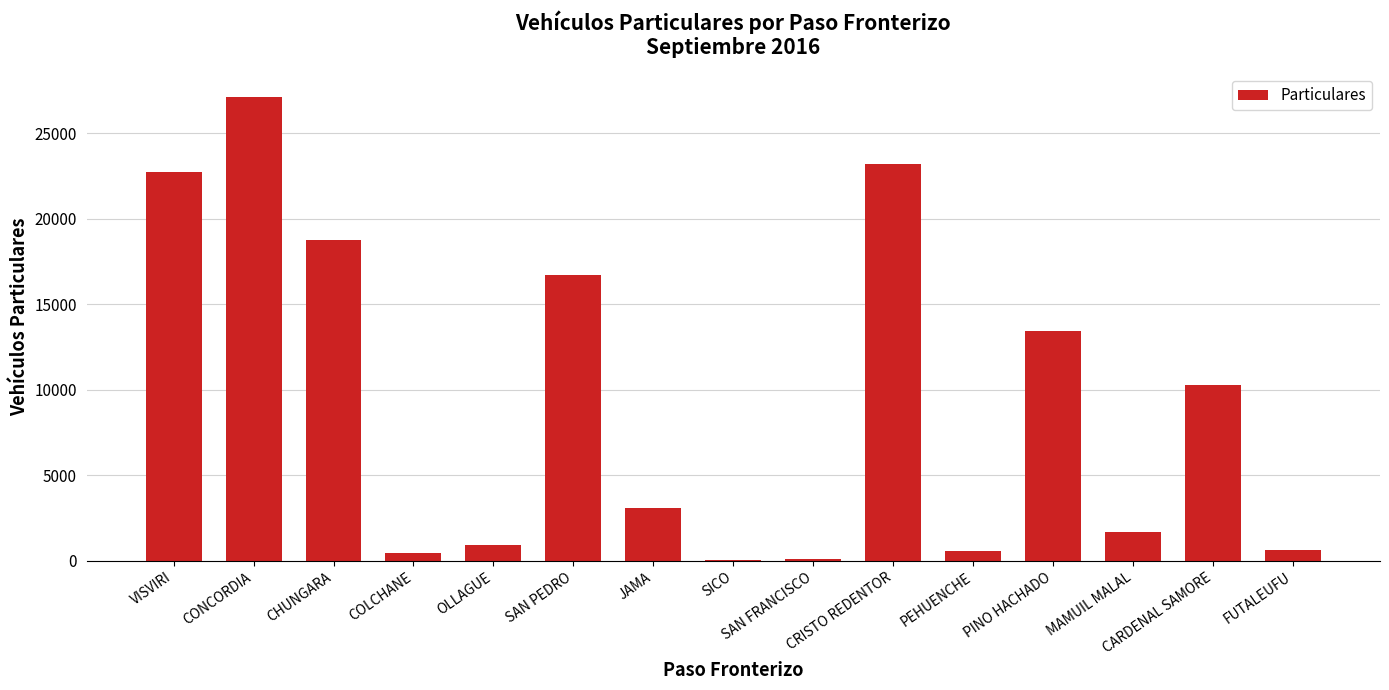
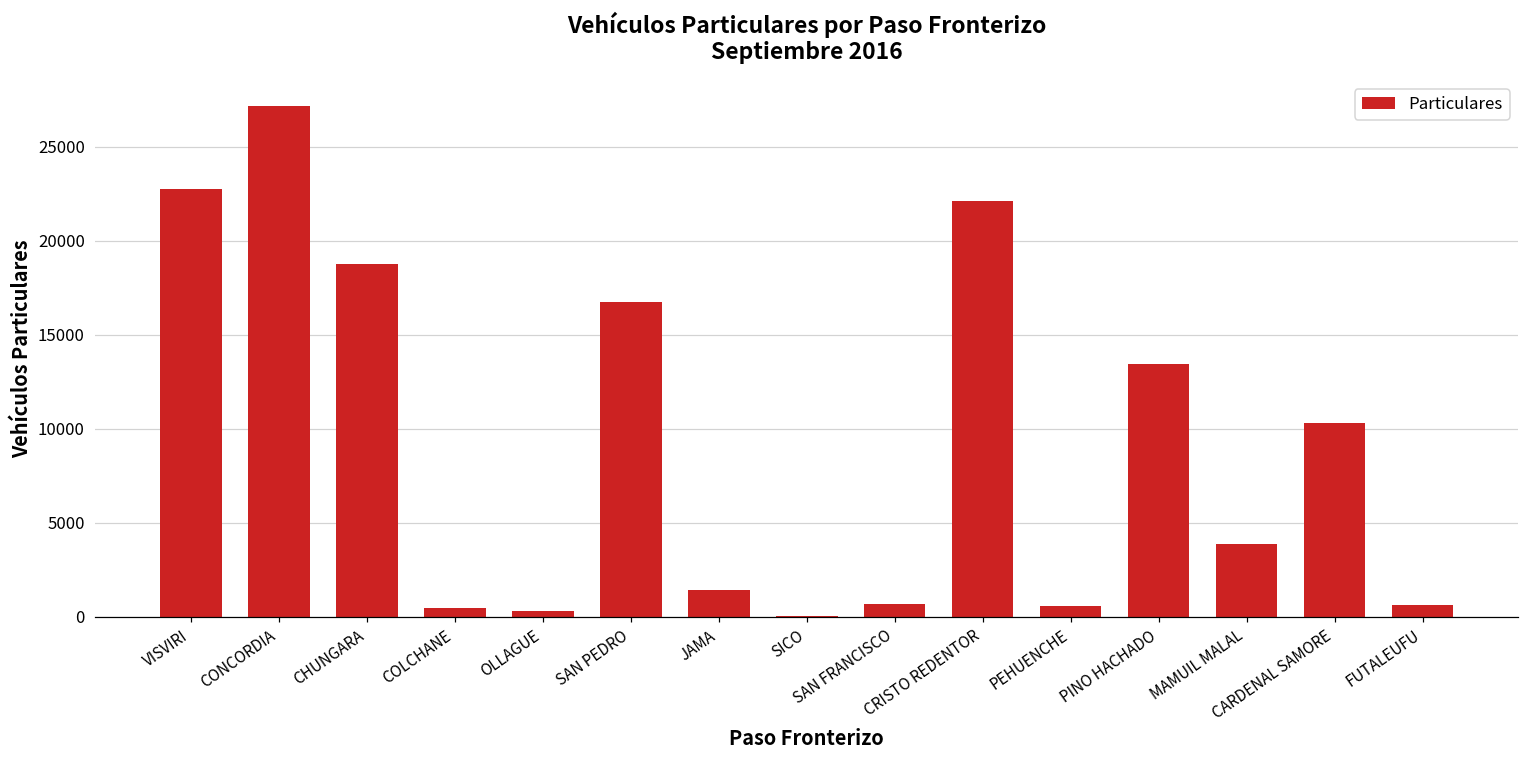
OLLAGUE: 900 -> 300
JAMA: 3100 -> 1400
SAN FRANCISCO: 100 -> 700
CRISTO REDENTOR: 23200 -> 22100
MAMUIL MALAL: 1700 -> 3900
